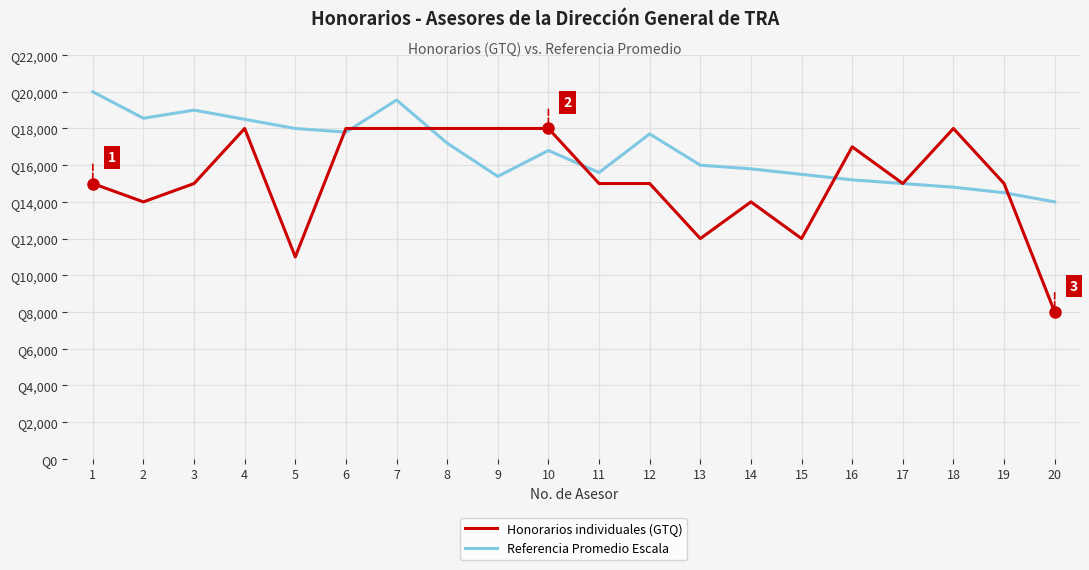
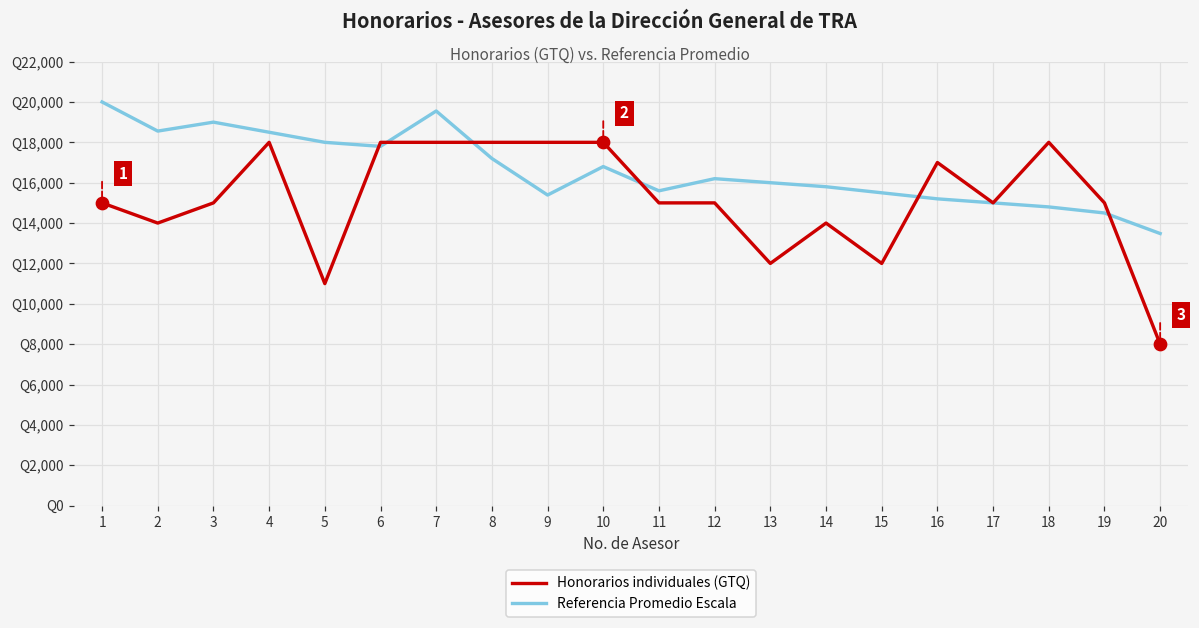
Referencia Promedio Escala, 12: Q17,700 -> Q16,200
Referencia Promedio Escala, 20: Q14,000 -> Q13,500
